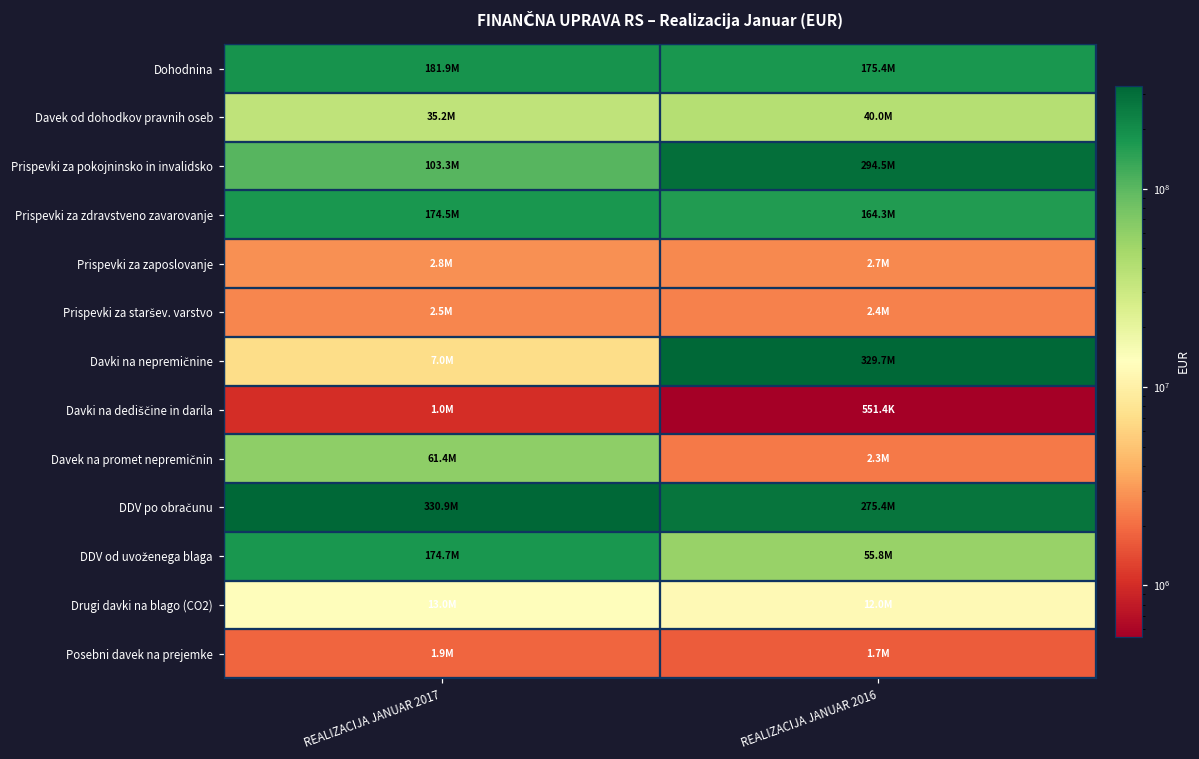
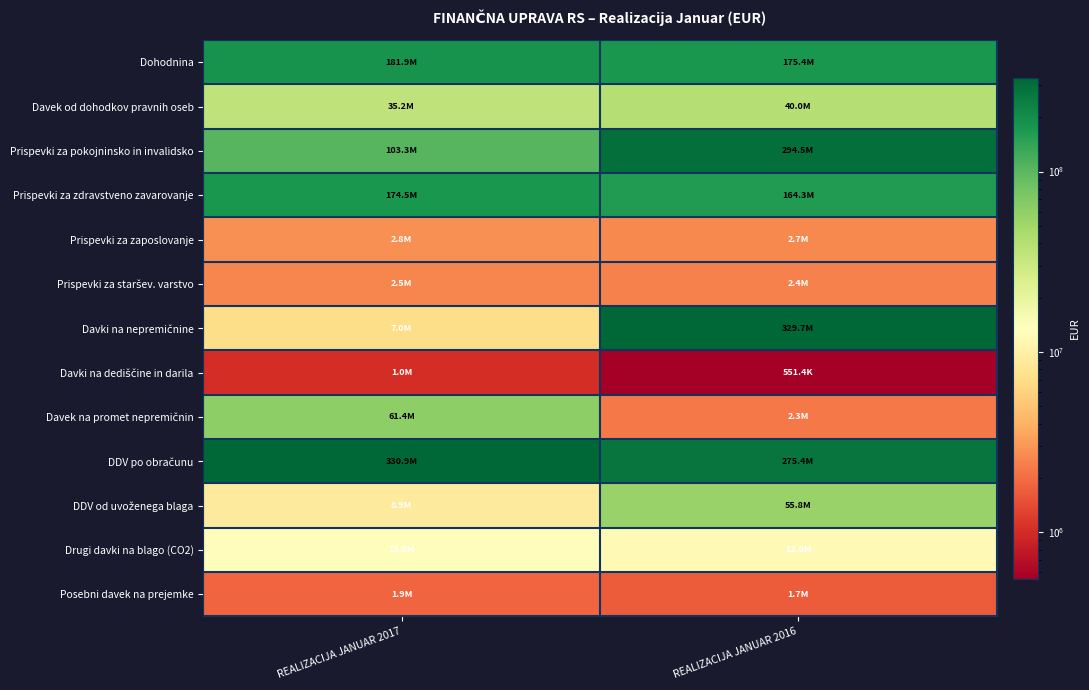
DDV od uvoženega blaga, REALIZACIJA JANUAR 2017: 174.7M -> 8.9M
